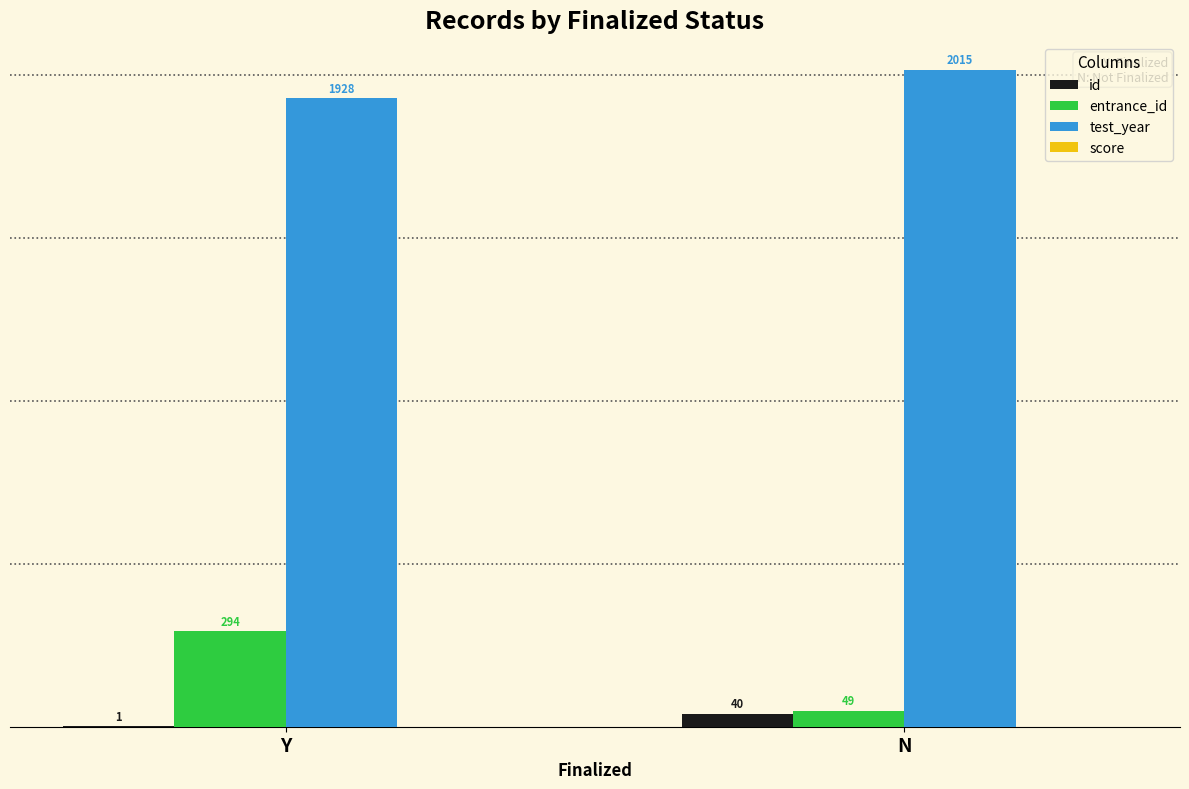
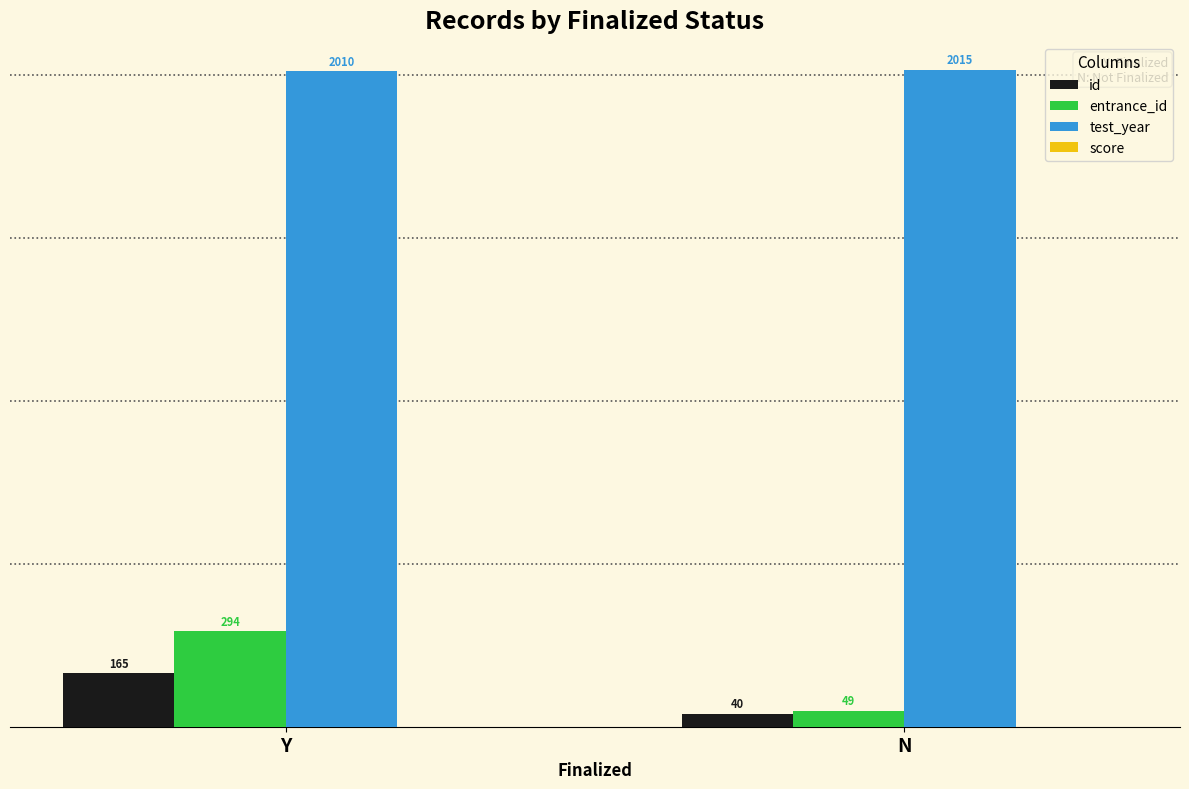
id, Y: 1 -> 165
test_year, Y: 1928 -> 2010
